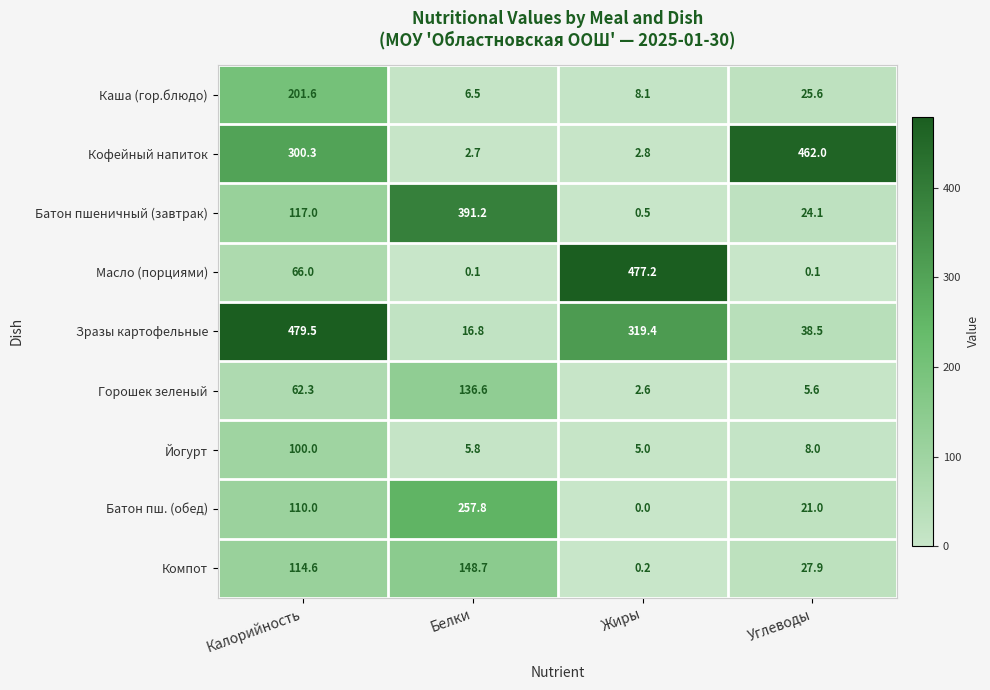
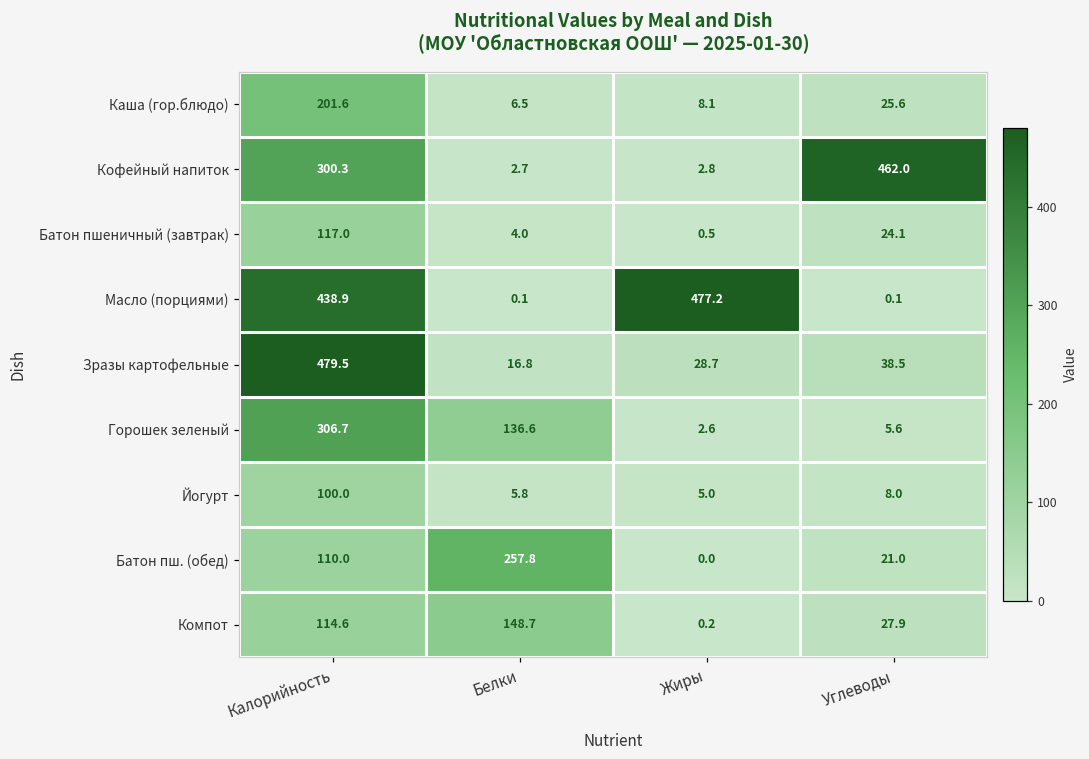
Батон пшеничный (завтрак), Белки: 391.2 -> 4.0
Масло (порциями), Калорийность: 66.0 -> 438.9
Зразы картофельные, Жиры: 319.4 -> 28.7
Горошек зеленый, Калорийность: 62.3 -> 306.7
